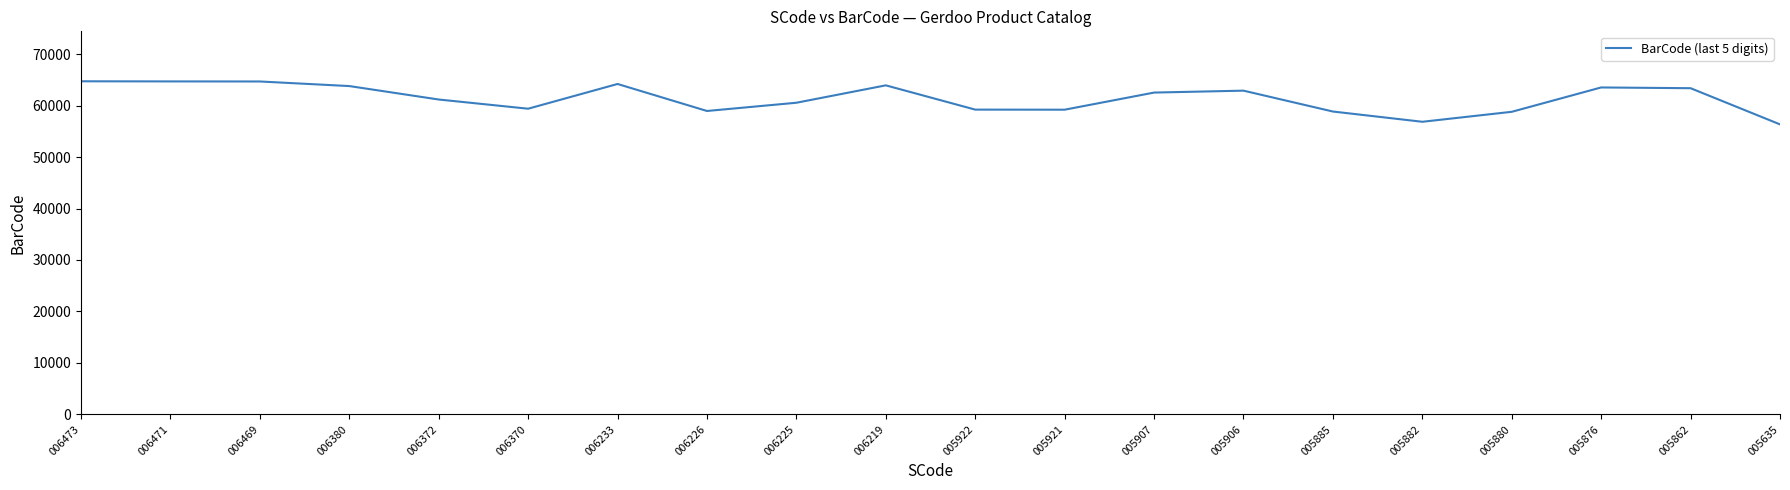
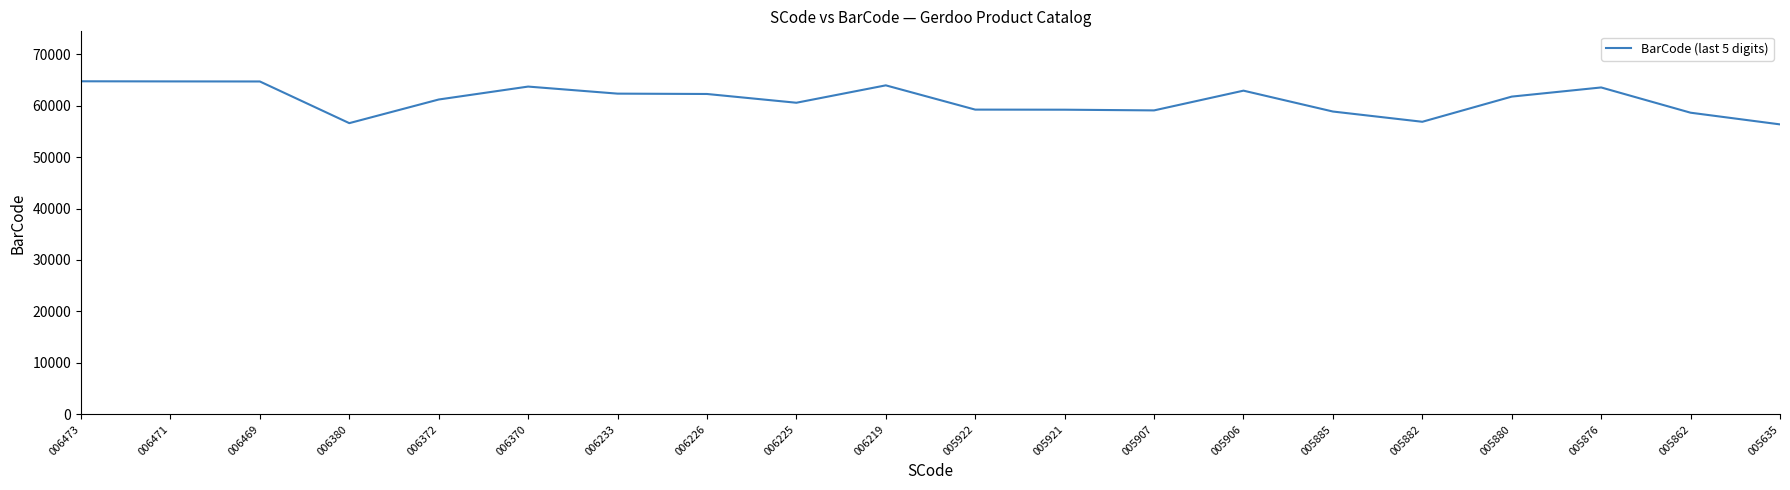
006380: 64000 -> 57000
006370: 59000 -> 64000
006233: 64000 -> 62000
006226: 59000 -> 62000
005907: 63000 -> 59000
005880: 59000 -> 62000
005862: 63000 -> 59000
